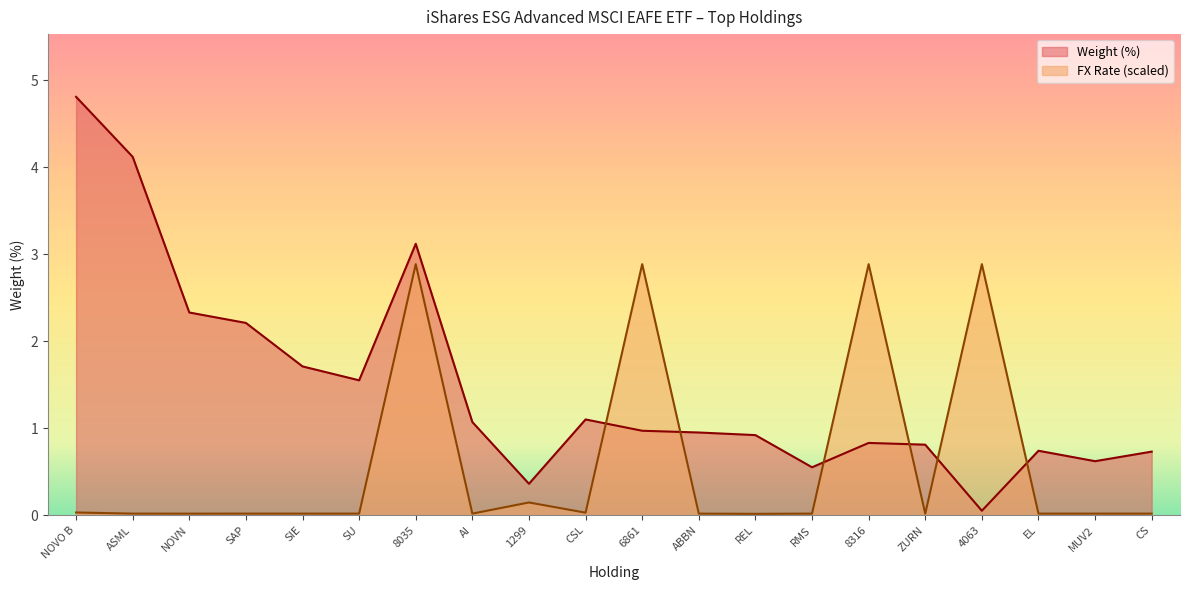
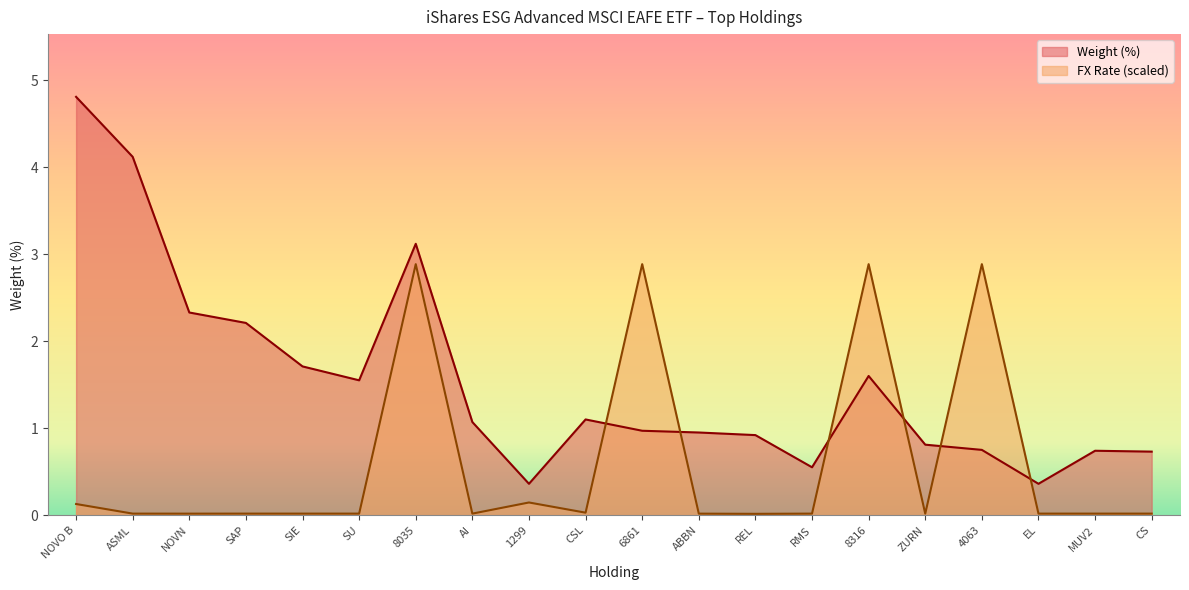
FX Rate (scaled), NOVO B: 0.0 -> 0.1
Weight (%), 8316: 0.8 -> 1.6
Weight (%), 4063: 0.1 -> 0.8
Weight (%), EL: 0.7 -> 0.4
Weight (%), MUV2: 0.6 -> 0.7
